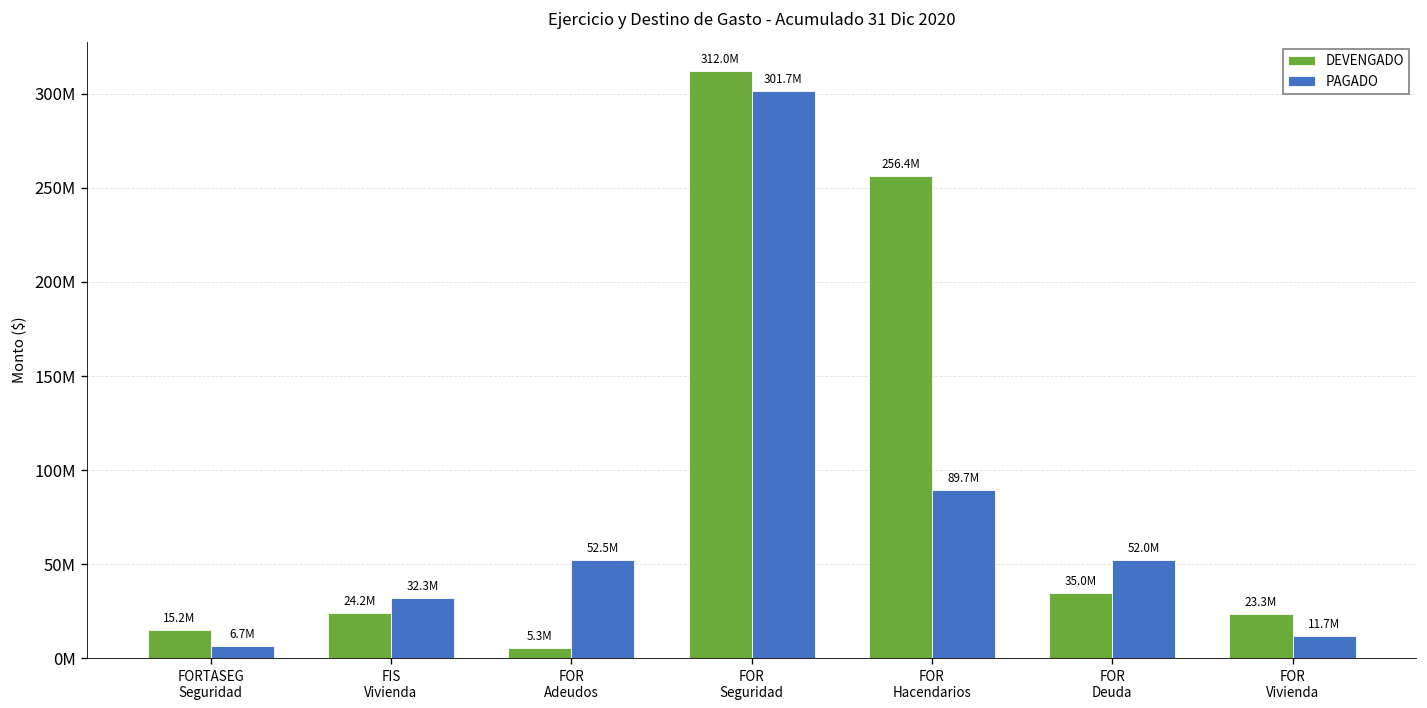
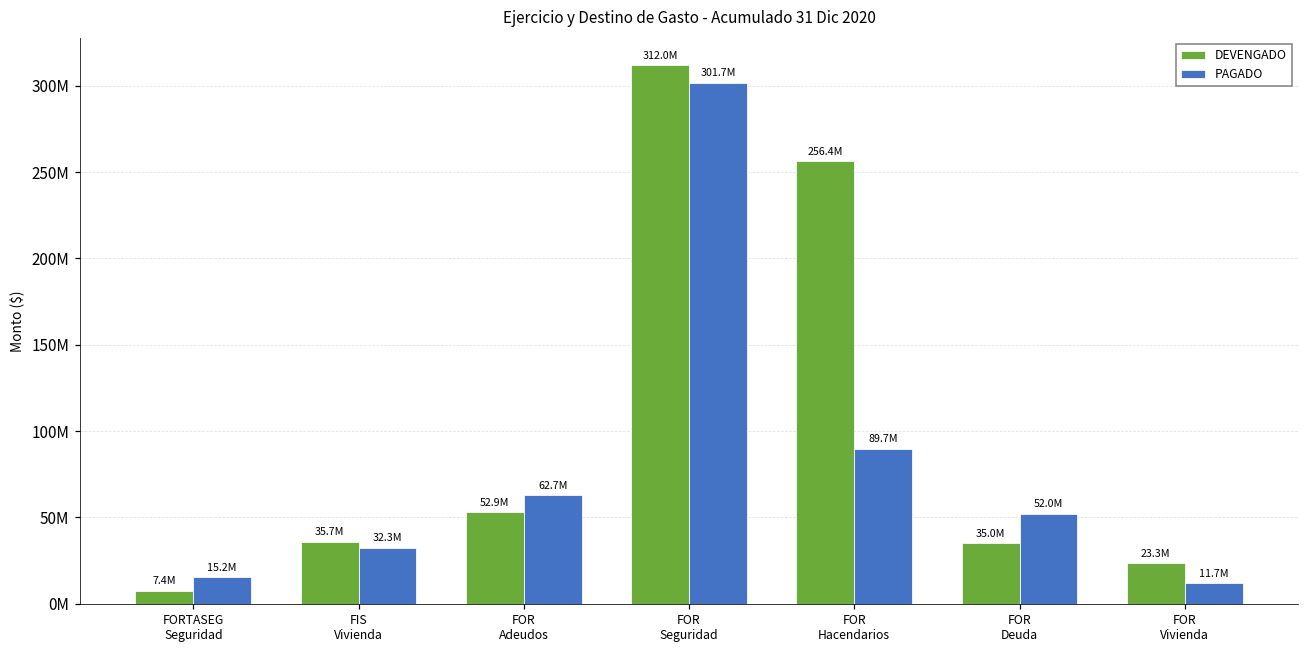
DEVENGADO, FORTASEG Seguridad: 15.2M -> 7.4M
PAGADO, FORTASEG Seguridad: 6.7M -> 15.2M
DEVENGADO, FIS Vivienda: 24.2M -> 35.7M
DEVENGADO, FOR Adeudos: 5.3M -> 52.9M
PAGADO, FOR Adeudos: 52.5M -> 62.7M
